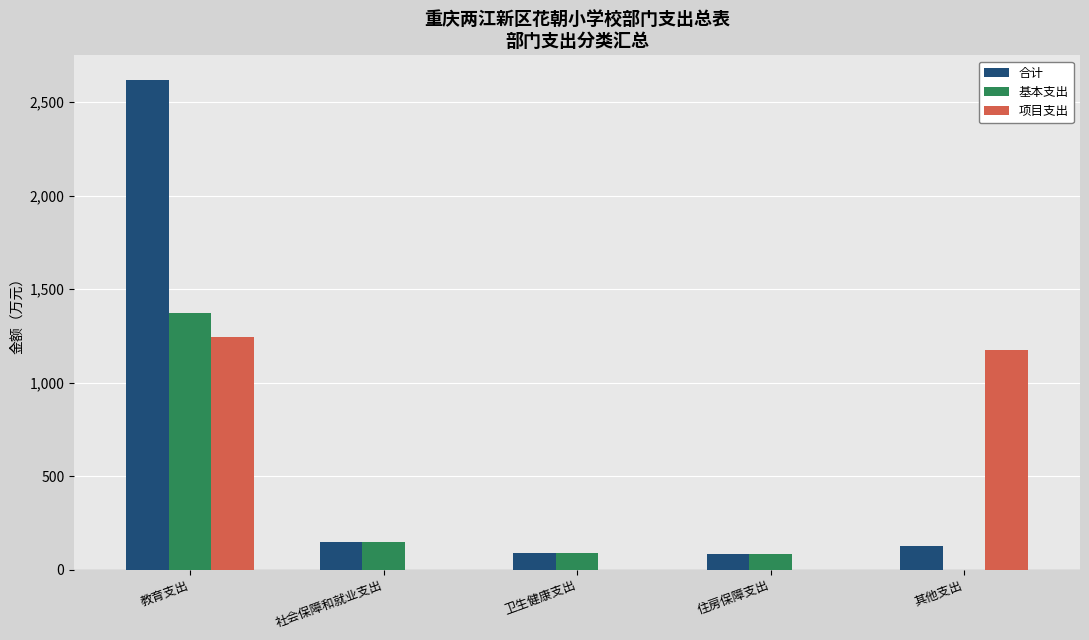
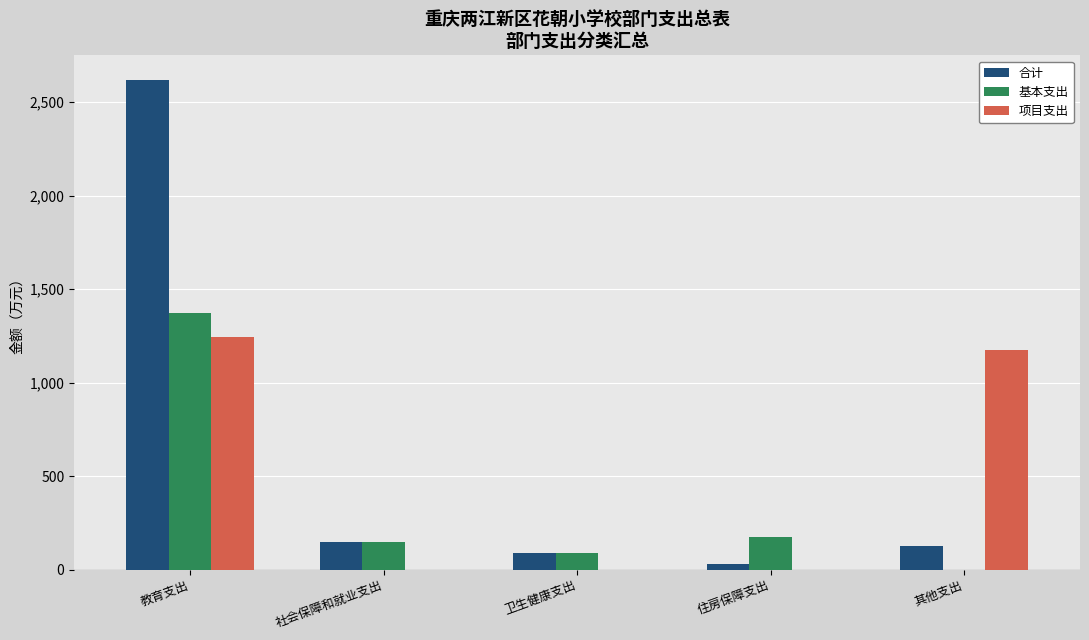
合计, 住房保障支出: 90 -> 30
基本支出, 住房保障支出: 90 -> 180
